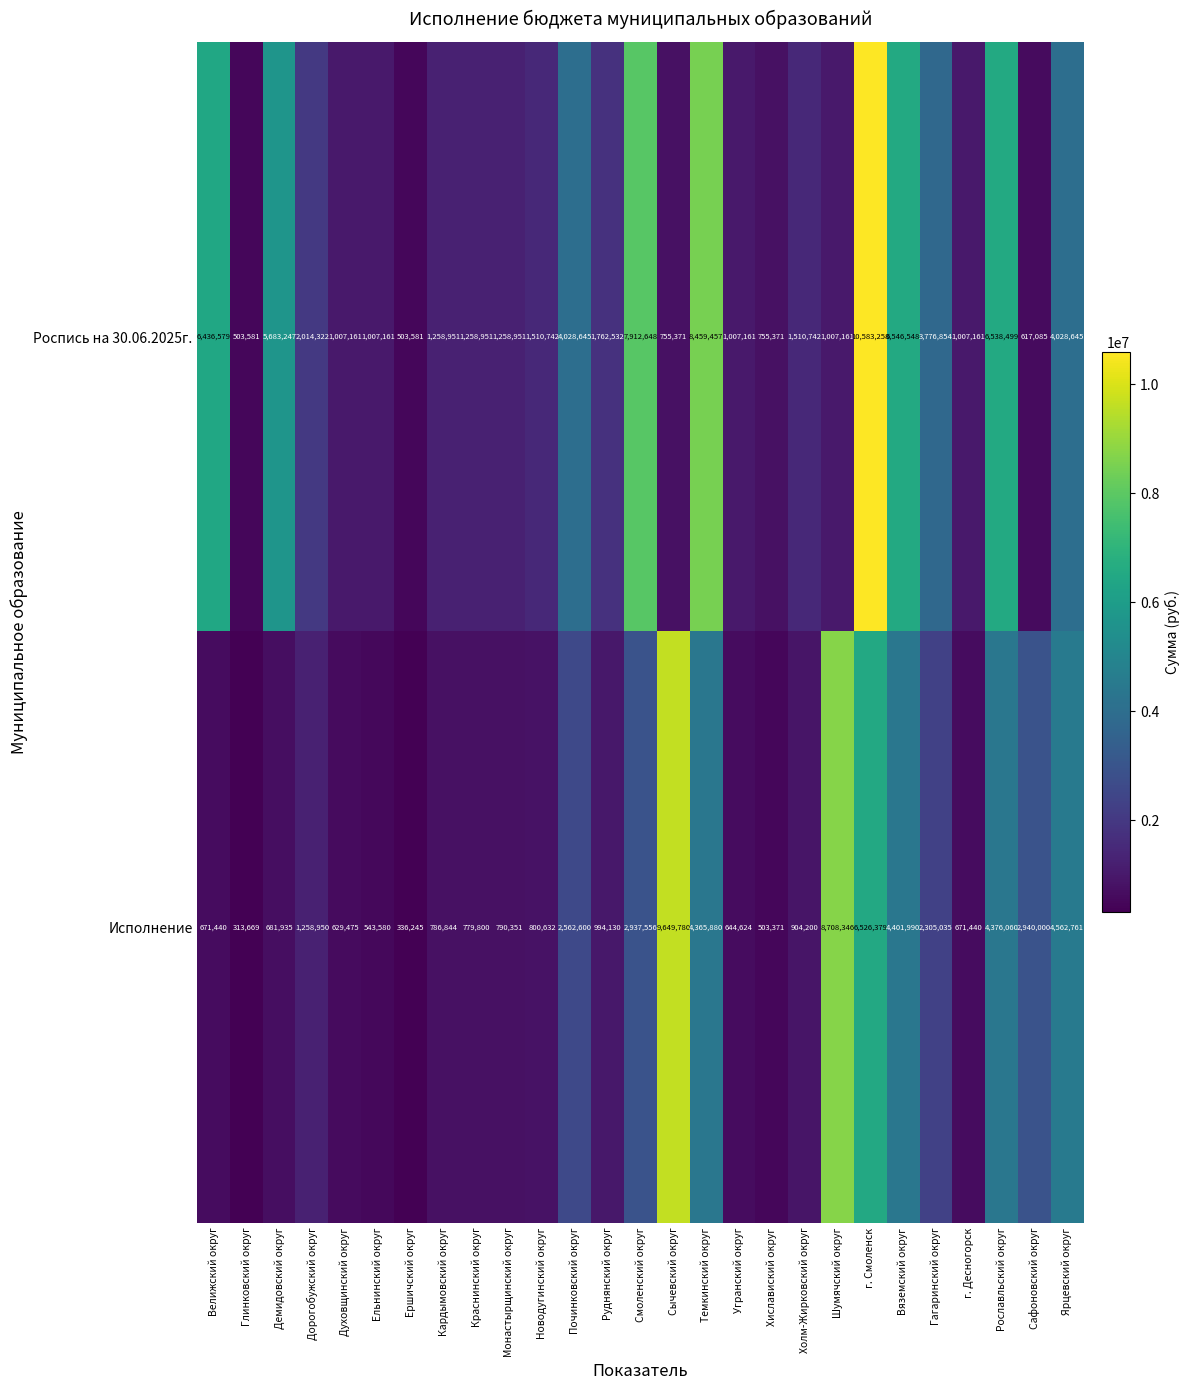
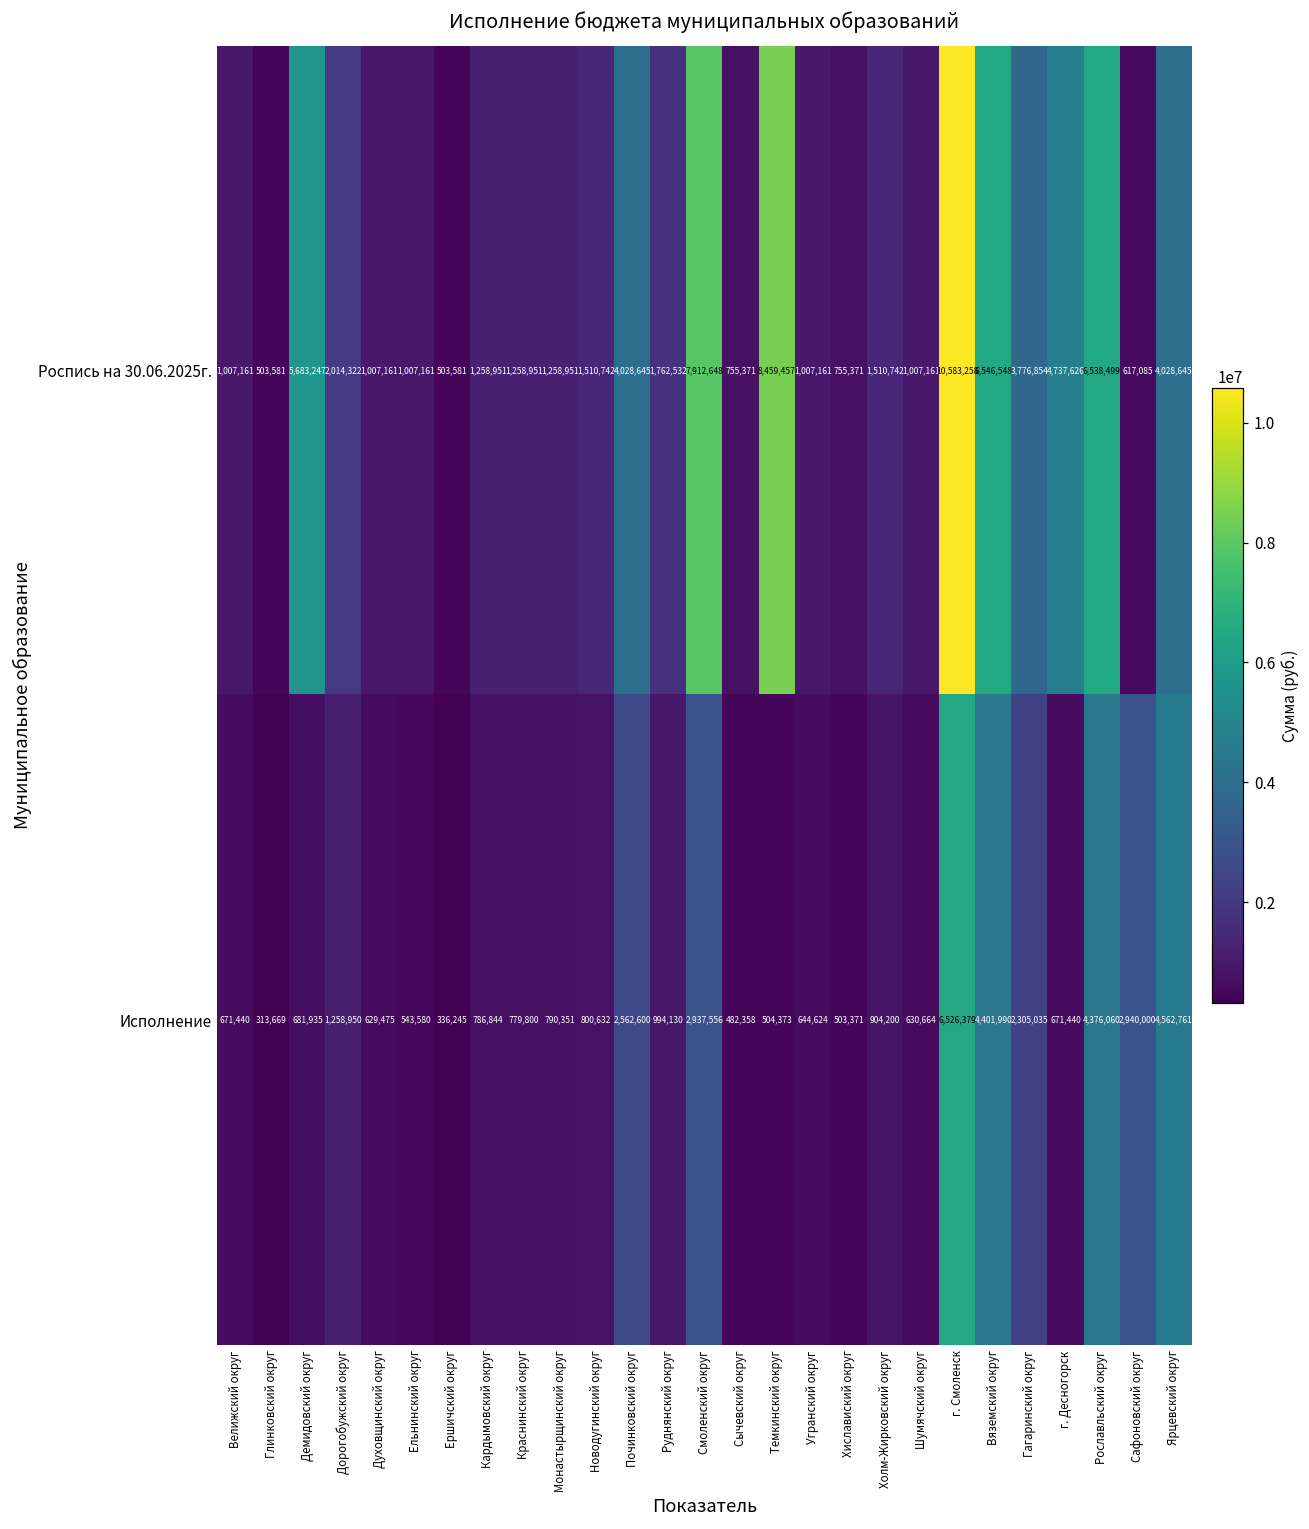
Роспись на 30.06.2025г., Велижский округ: 6,436,579 -> 1,007,161
Роспись на 30.06.2025г., г. Десногорск: 1,007,161 -> 4,737,626
Исполнение, Сычевский округ: 9,649,780 -> 482,358
Исполнение, Темкинский округ: 4,365,880 -> 504,373
Исполнение, Шумячский округ: 8,708,346 -> 630,664
